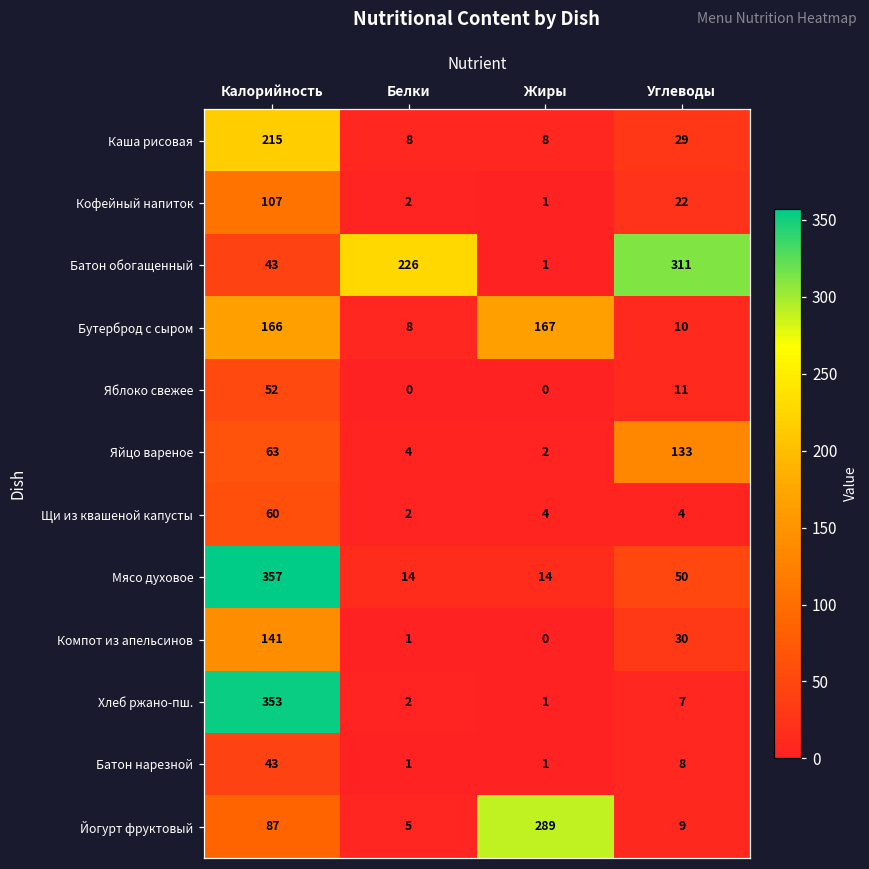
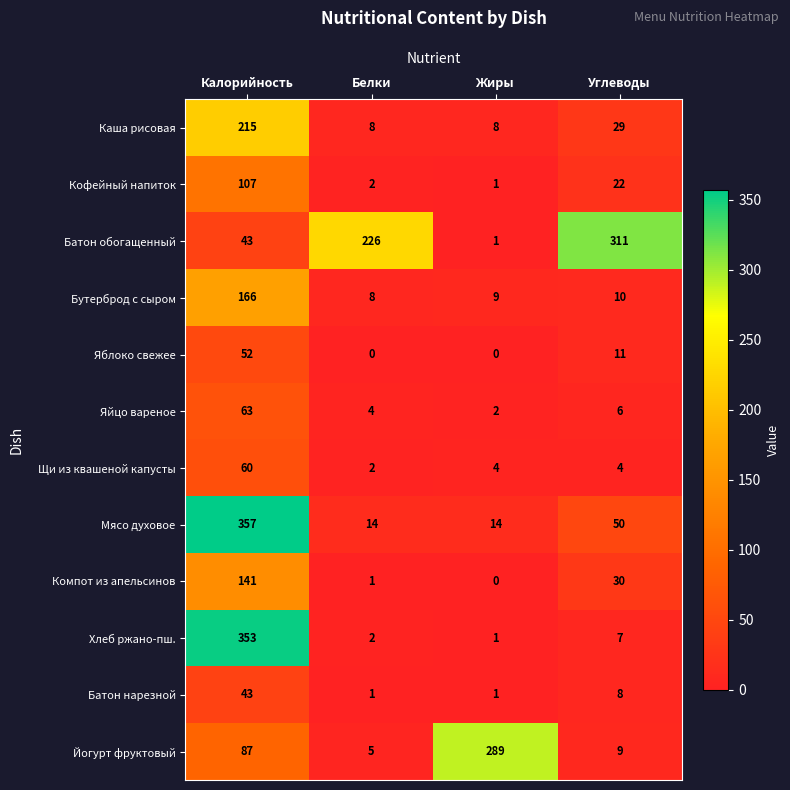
Бутерброд с сыром, Жиры: 167 -> 9
Яйцо вареное, Углеводы: 133 -> 6
